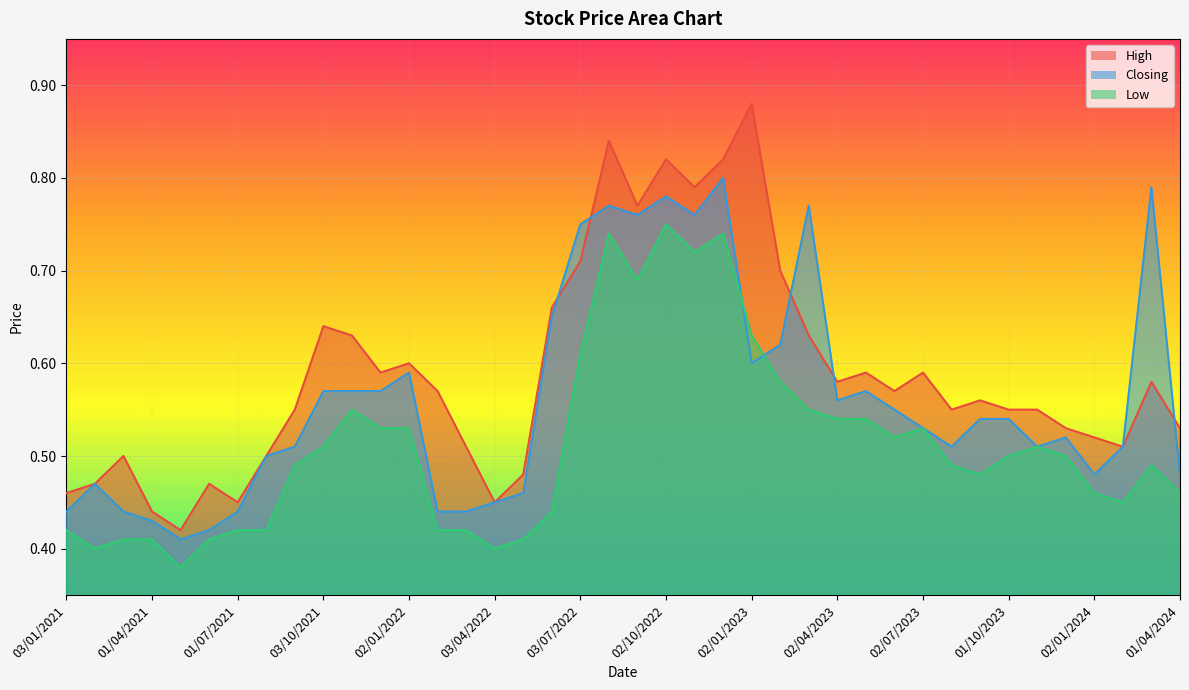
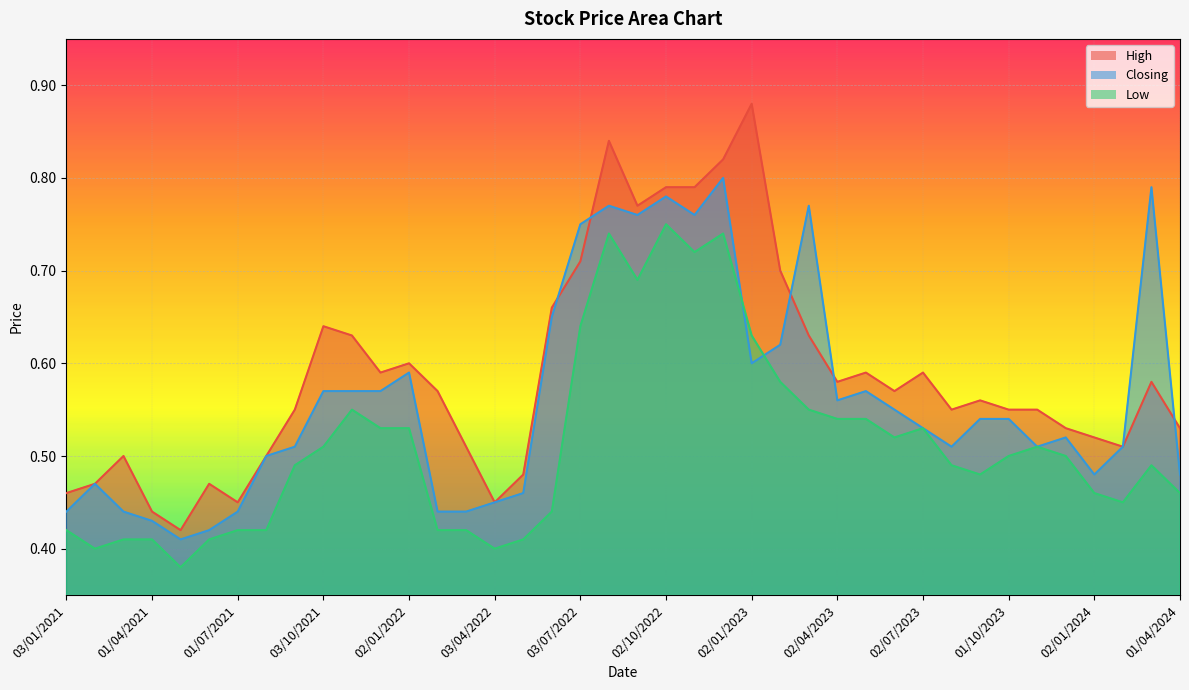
Low, 03/07/2022: 0.61 -> 0.64
High, 02/10/2022: 0.82 -> 0.79
